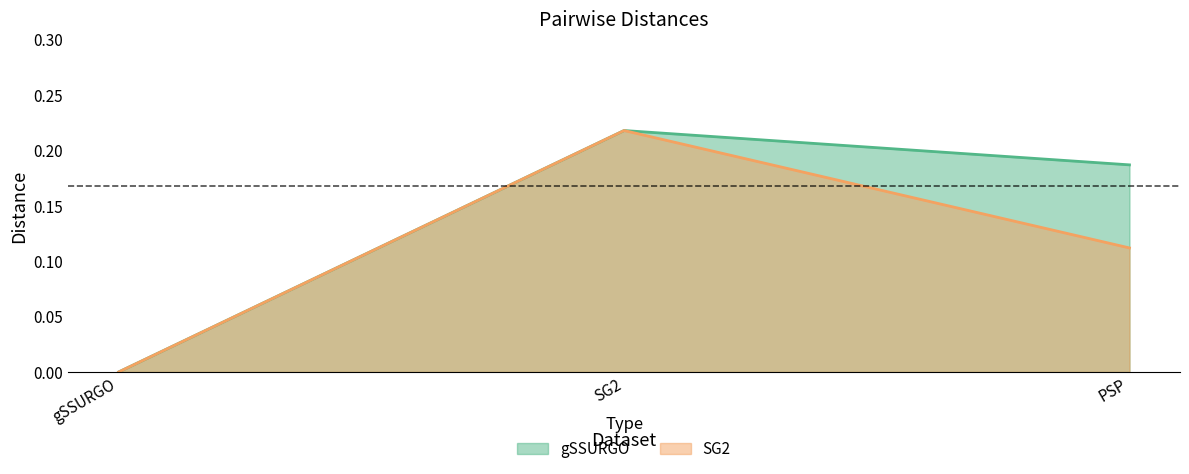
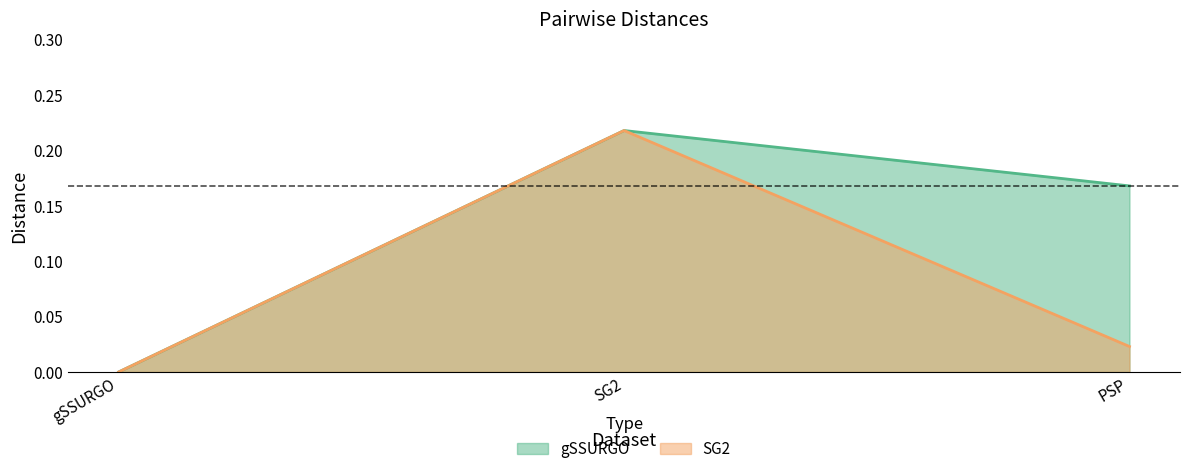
gSSURGO, PSP: 0.187 -> 0.168
SG2, PSP: 0.112 -> 0.023
